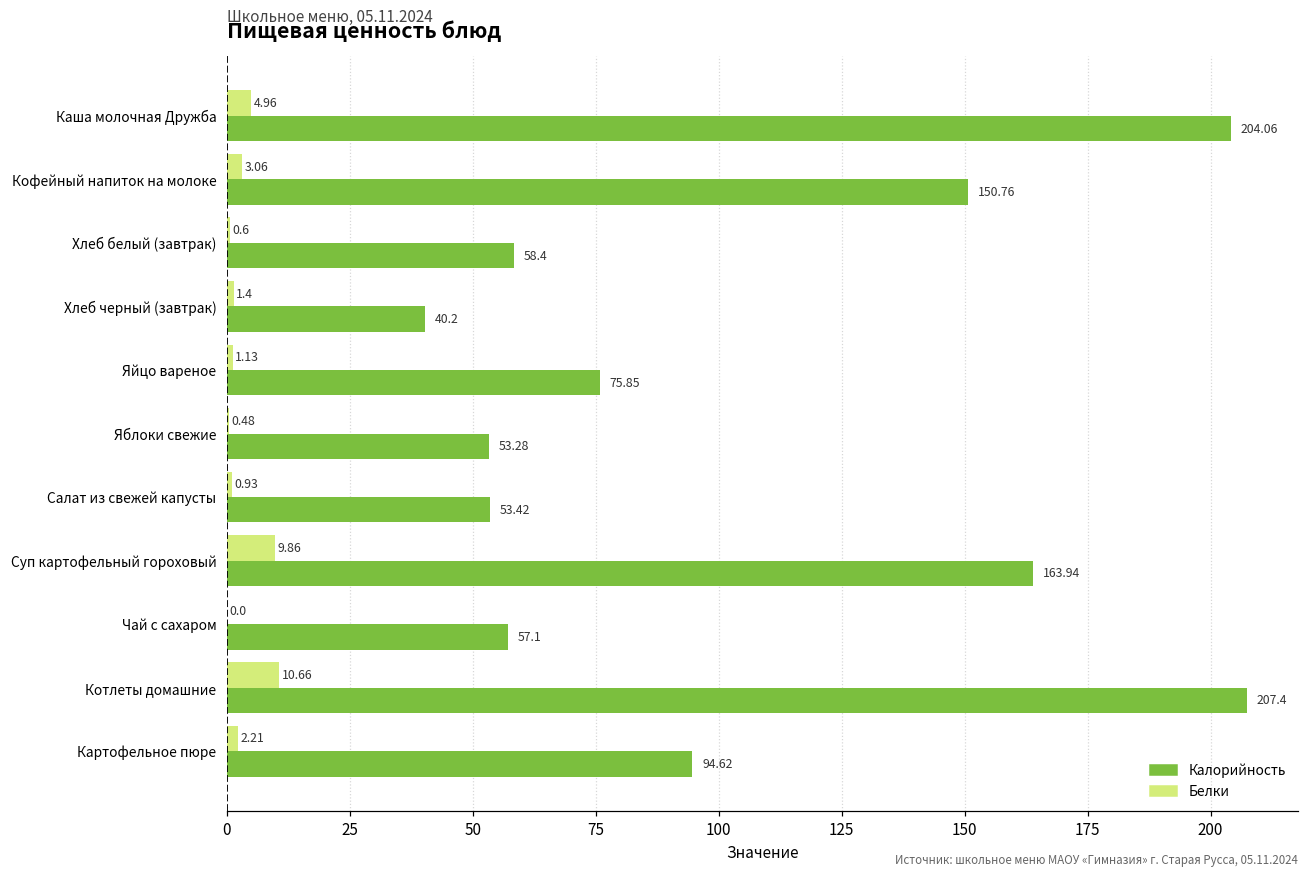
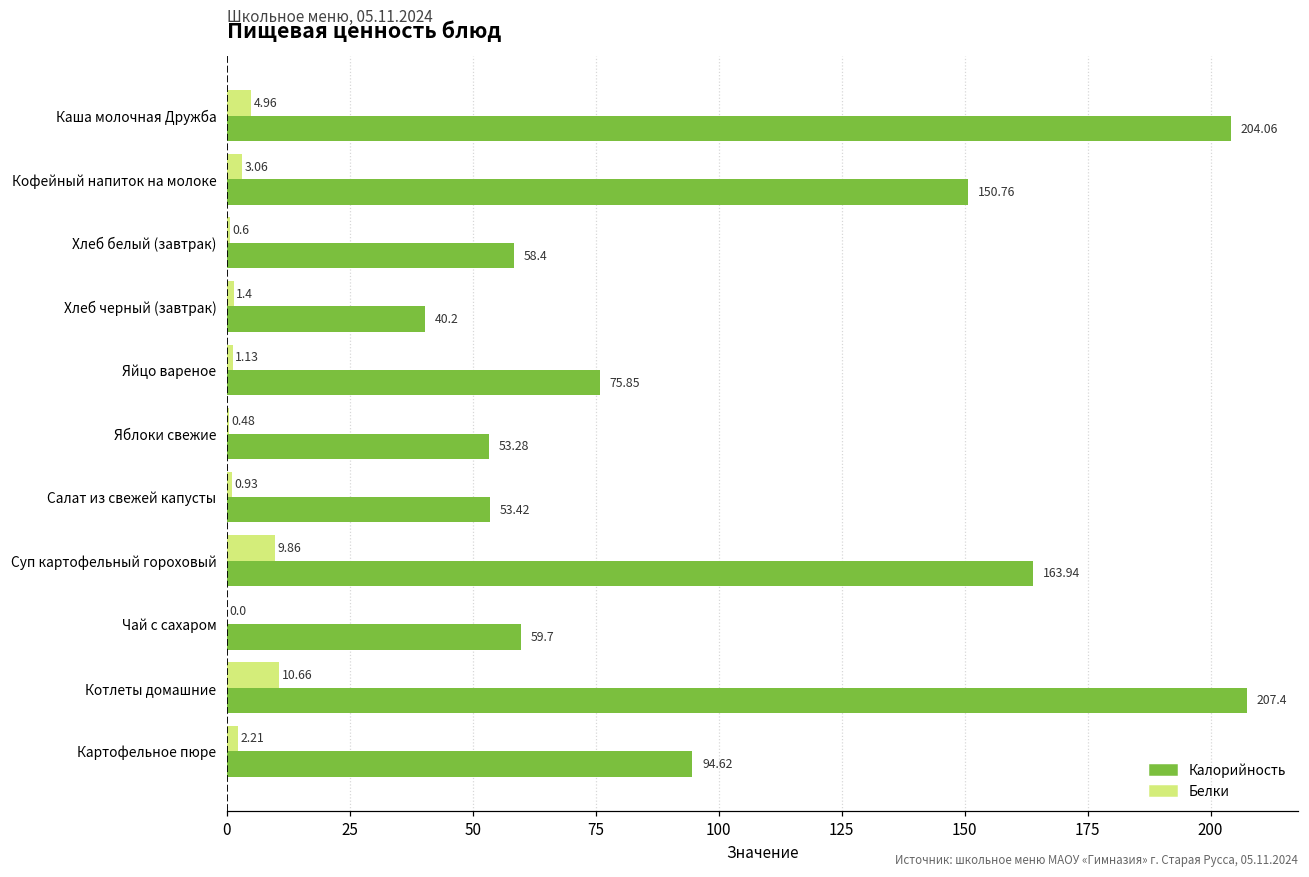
Калорийность, Чай с сахаром: 57.1 -> 59.7
